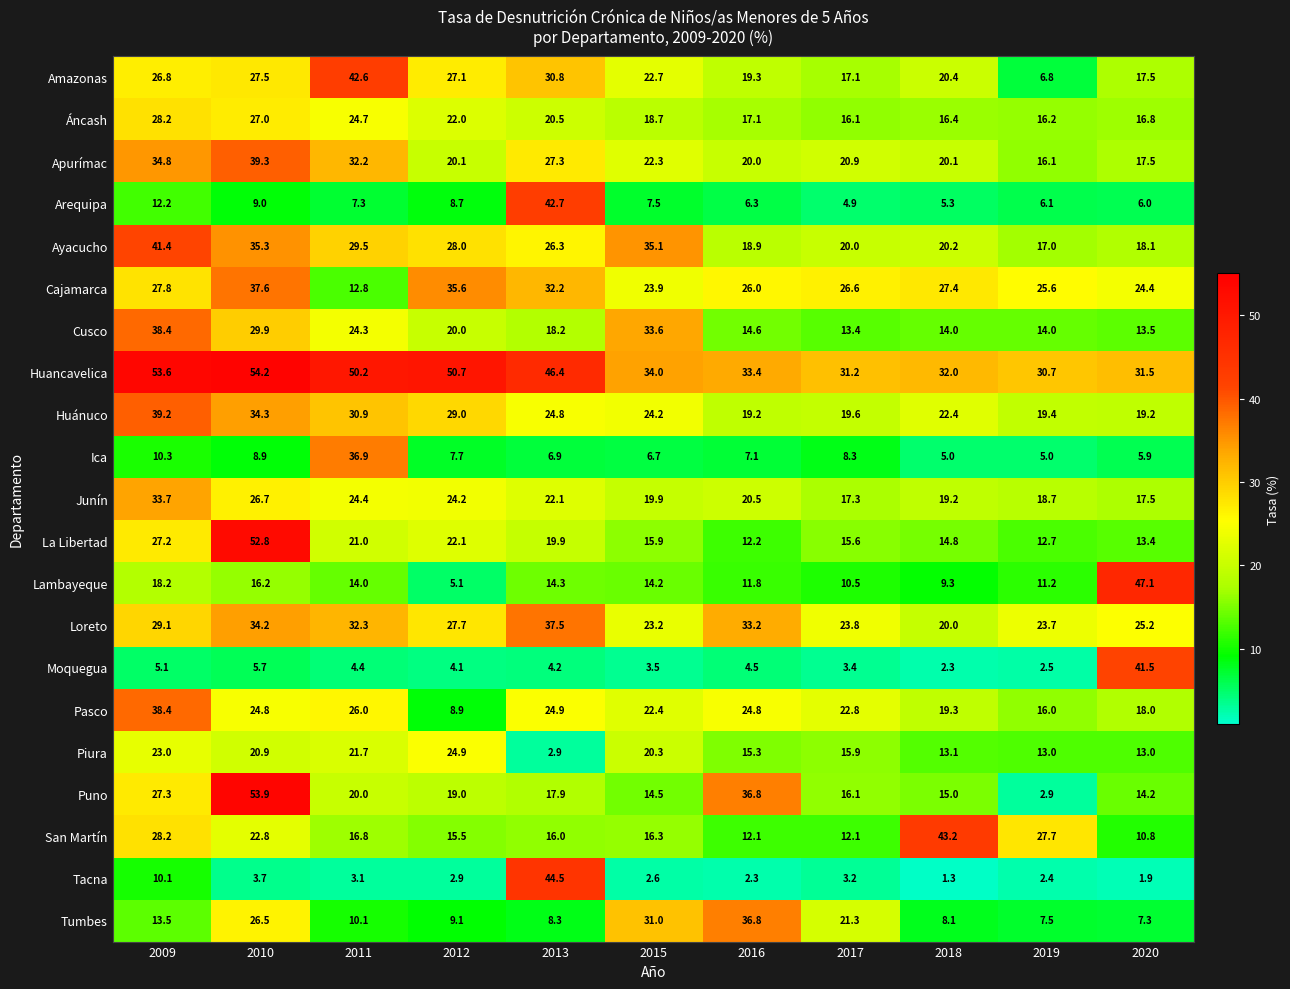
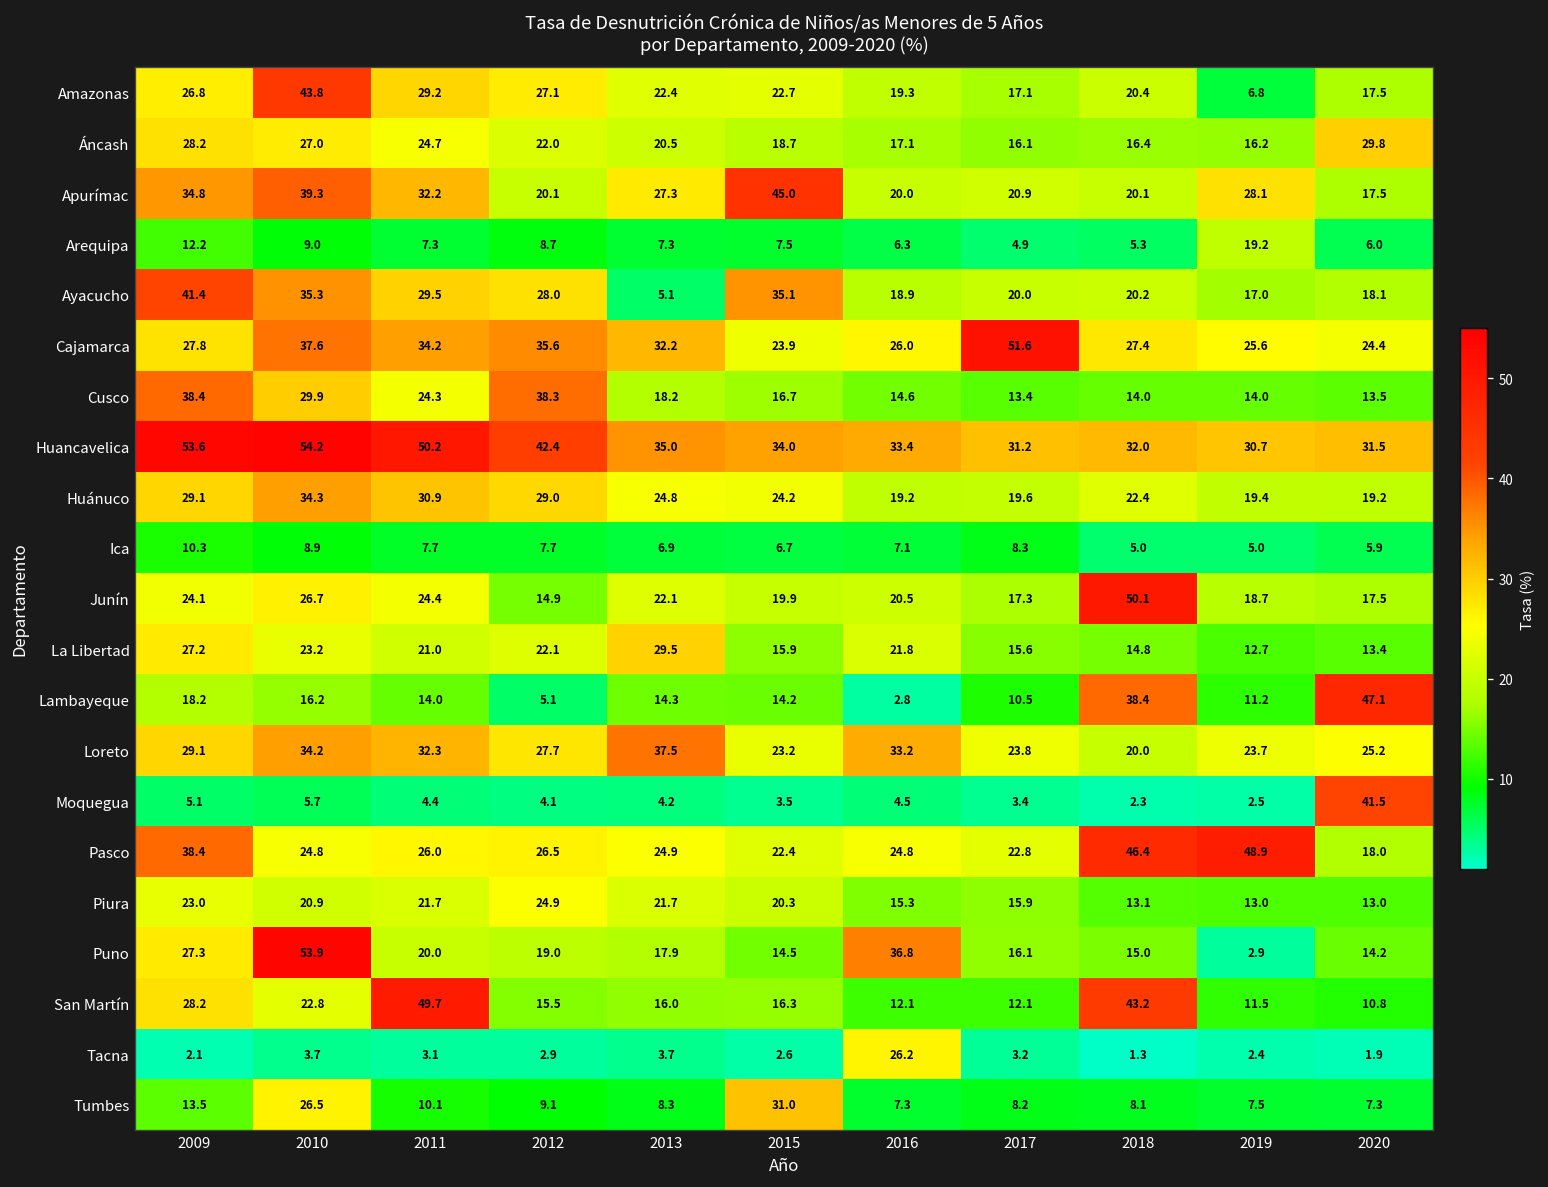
Amazonas, 2010: 27.5 -> 43.8
Amazonas, 2011: 42.6 -> 29.2
Amazonas, 2013: 30.8 -> 22.4
Áncash, 2020: 16.8 -> 29.8
Apurímac, 2015: 22.3 -> 45.0
Apurímac, 2019: 16.1 -> 28.1
Arequipa, 2013: 42.7 -> 7.3
Arequipa, 2019: 6.1 -> 19.2
Ayacucho, 2013: 26.3 -> 5.1
Cajamarca, 2011: 12.8 -> 34.2
Cajamarca, 2017: 26.6 -> 51.6
Cusco, 2012: 20.0 -> 38.3
Cusco, 2015: 33.6 -> 16.7
Huancavelica, 2012: 50.7 -> 42.4
Huancavelica, 2013: 46.4 -> 35.0
Huánuco, 2009: 39.2 -> 29.1
Ica, 2011: 36.9 -> 7.7
Junín, 2009: 33.7 -> 24.1
Junín, 2012: 24.2 -> 14.9
Junín, 2018: 19.2 -> 50.1
La Libertad, 2010: 52.8 -> 23.2
La Libertad, 2013: 19.9 -> 29.5
La Libertad, 2016: 12.2 -> 21.8
Lambayeque, 2016: 11.8 -> 2.8
Lambayeque, 2018: 9.3 -> 38.4
Pasco, 2012: 8.9 -> 26.5
Pasco, 2018: 19.3 -> 46.4
Pasco, 2019: 16.0 -> 48.9
Piura, 2013: 2.9 -> 21.7
San Martín, 2011: 16.8 -> 49.7
San Martín, 2019: 27.7 -> 11.5
Tacna, 2009: 10.1 -> 2.1
Tacna, 2013: 44.5 -> 3.7
Tacna, 2016: 2.3 -> 26.2
Tumbes, 2016: 36.8 -> 7.3
Tumbes, 2017: 21.3 -> 8.2
